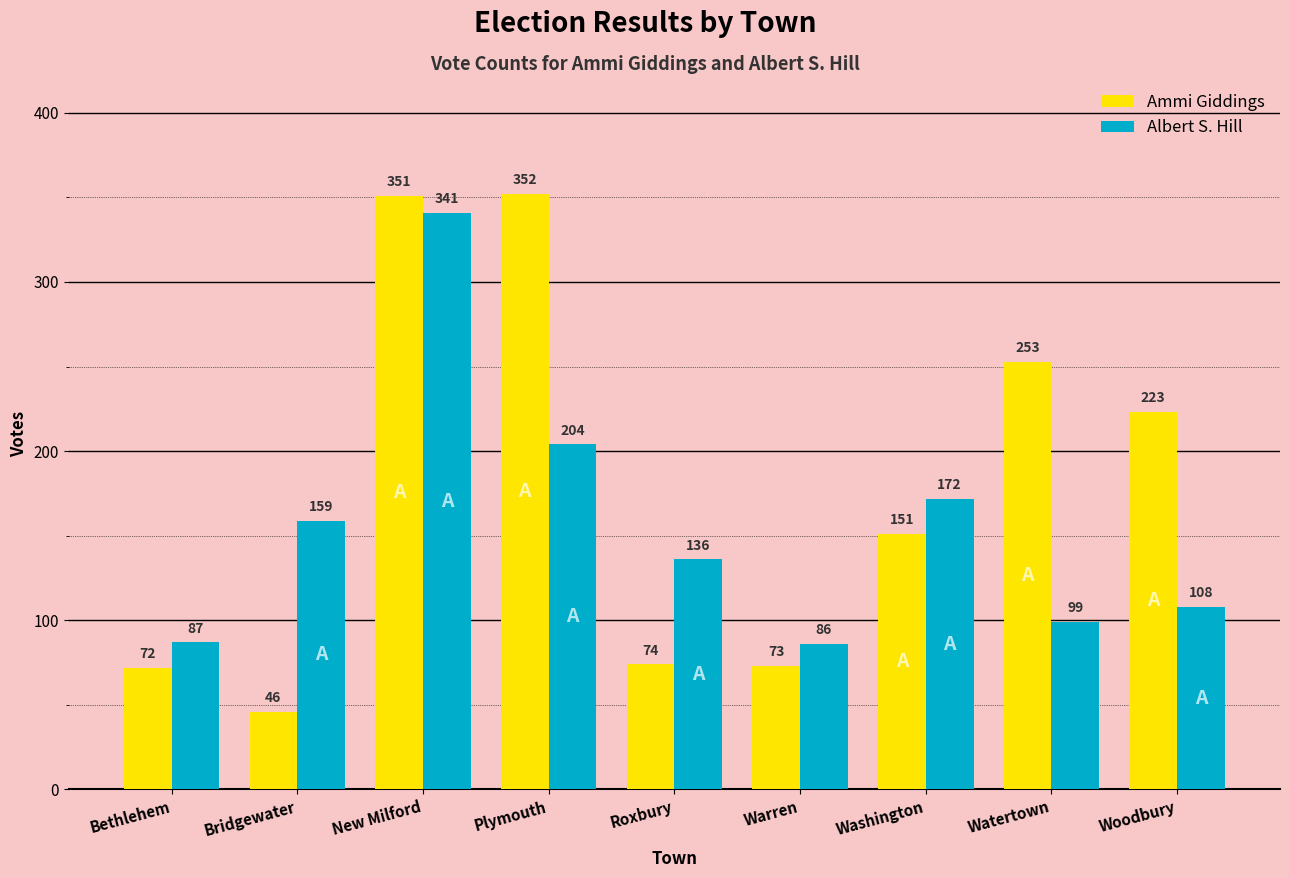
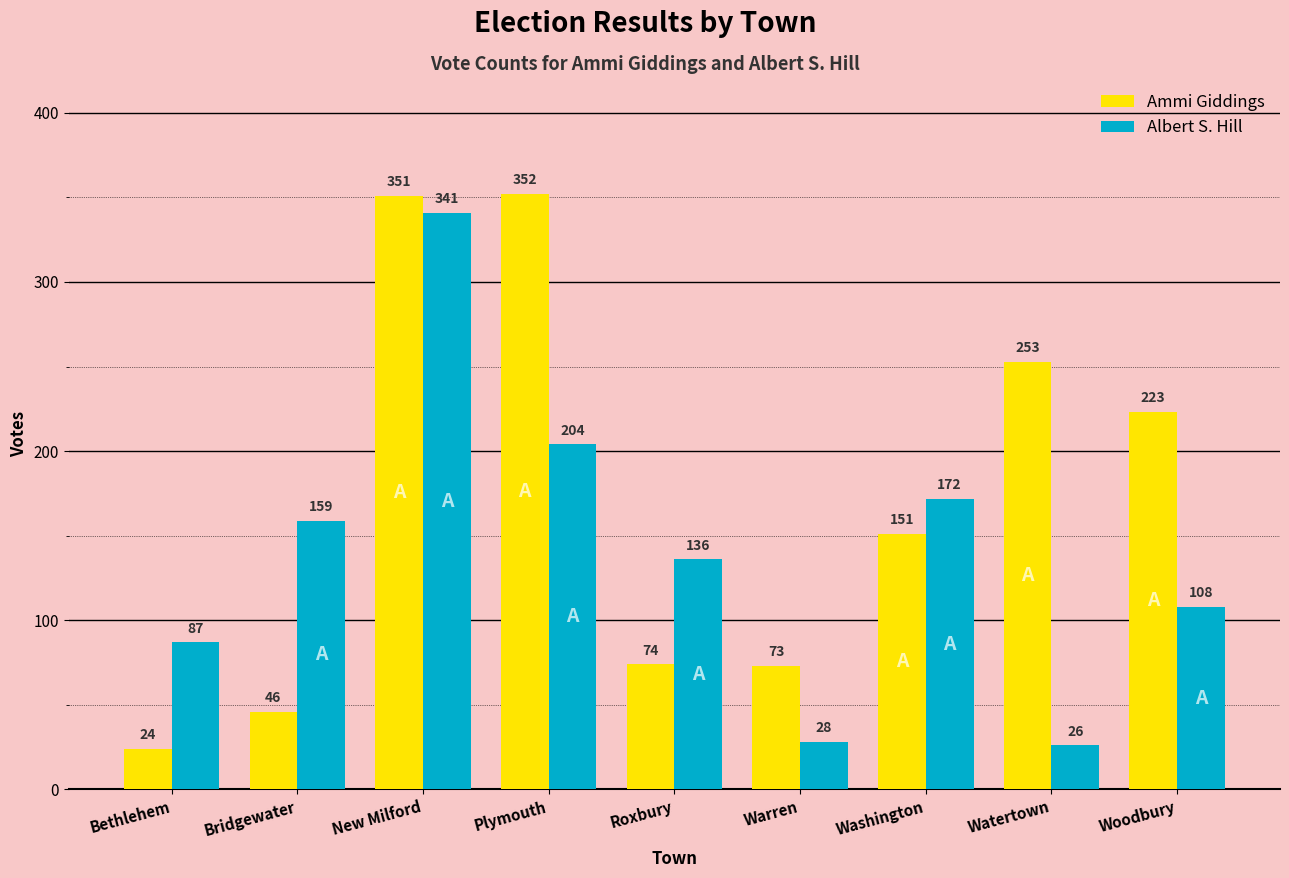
Ammi Giddings, Bethlehem: 72 -> 24
Albert S. Hill, Warren: 86 -> 28
Albert S. Hill, Watertown: 99 -> 26
